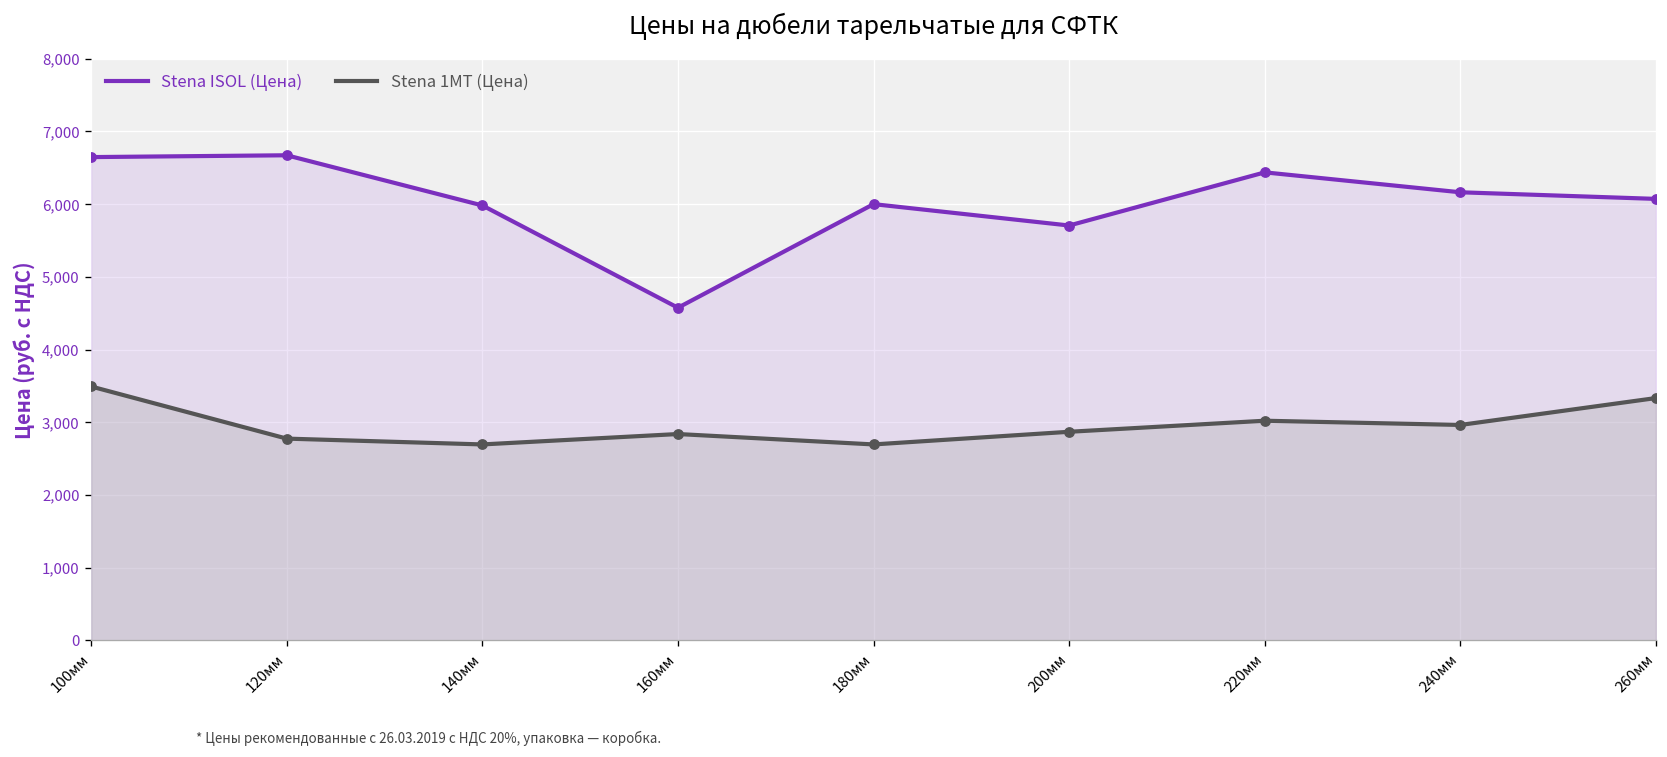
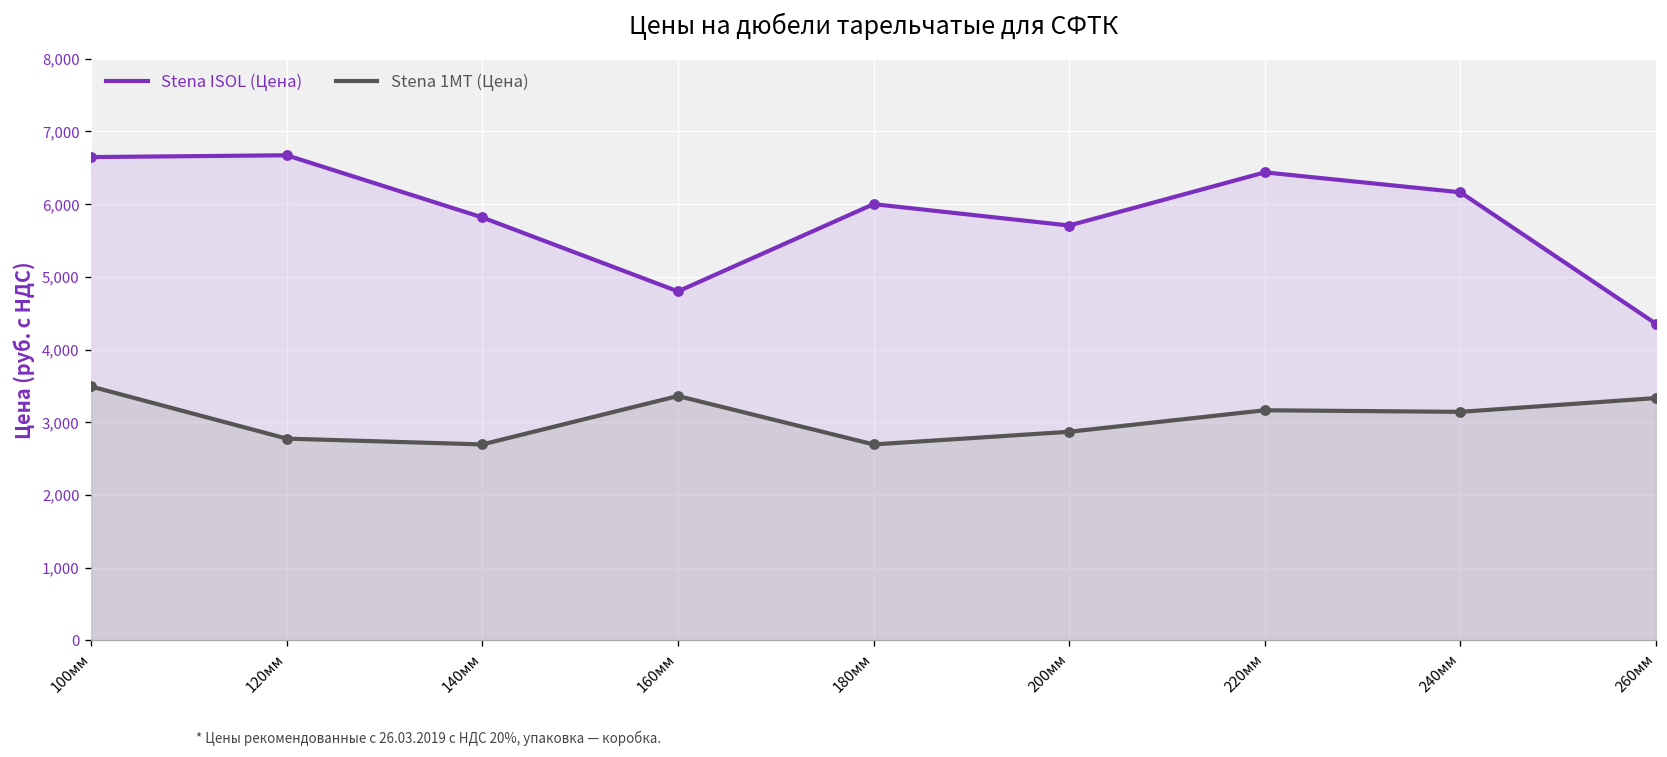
Stena ISOL (Цена), 140мм: 6,000 -> 5,800
Stena ISOL (Цена), 160мм: 4,600 -> 4,800
Stena 1MT (Цена), 160мм: 2,800 -> 3,400
Stena 1MT (Цена), 220мм: 3,000 -> 3,200
Stena 1MT (Цена), 240мм: 3,000 -> 3,100
Stena ISOL (Цена), 260мм: 6,100 -> 4,400
